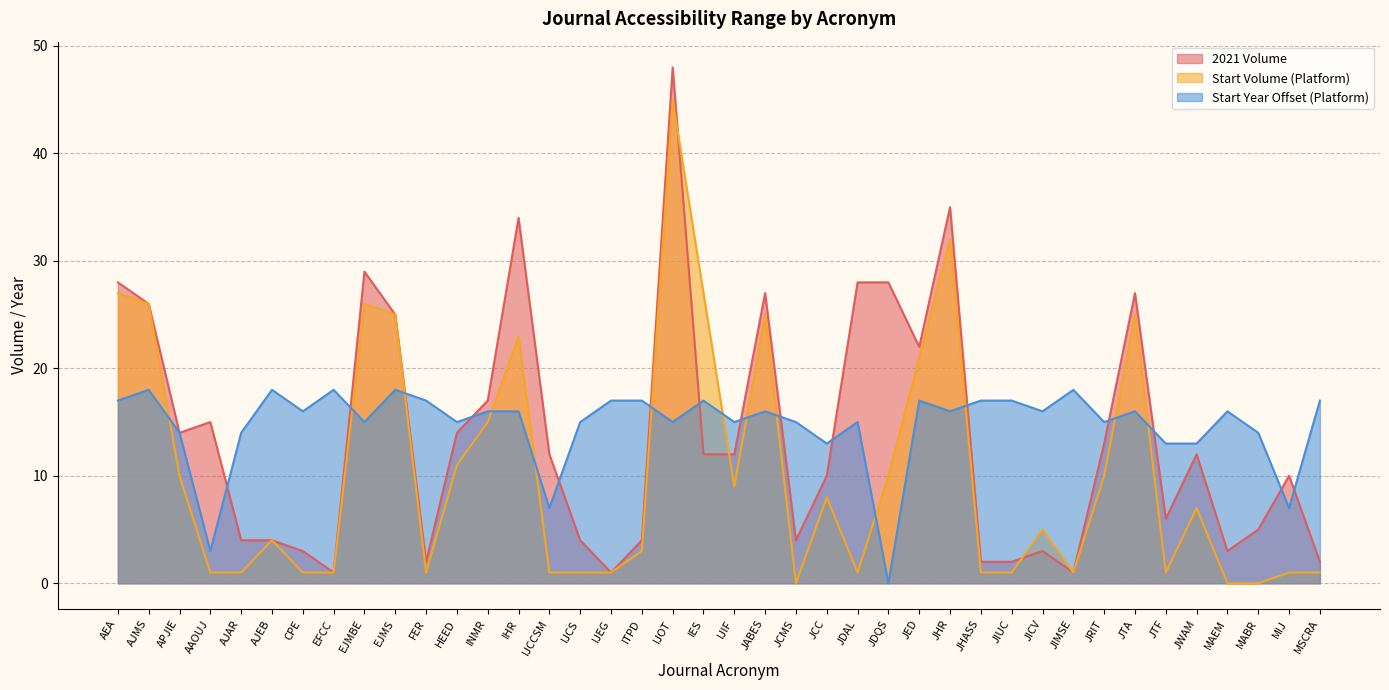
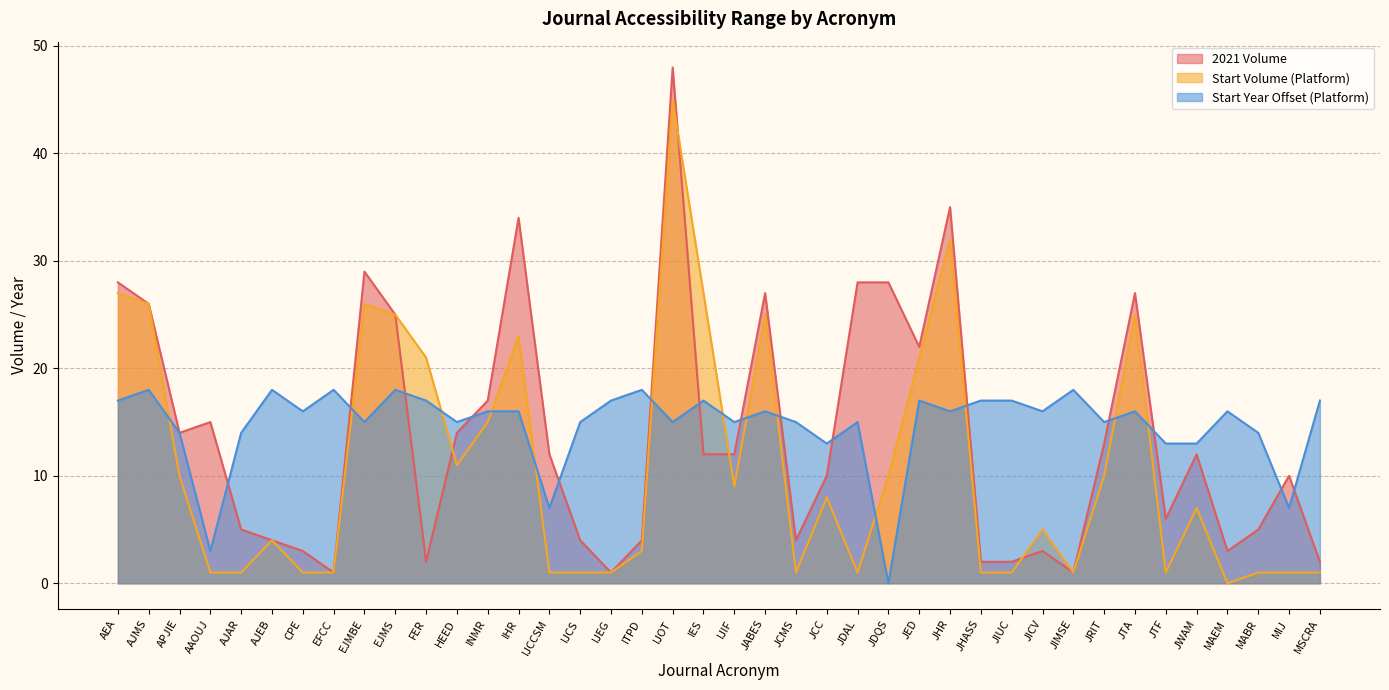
2021 Volume, AJAR: 4 -> 5
Start Volume (Platform), FER: 1 -> 21
Start Year Offset (Platform), ITPD: 17.0 -> 18.0
Start Volume (Platform), JCMS: 0 -> 1
Start Volume (Platform), MABR: 0 -> 1
